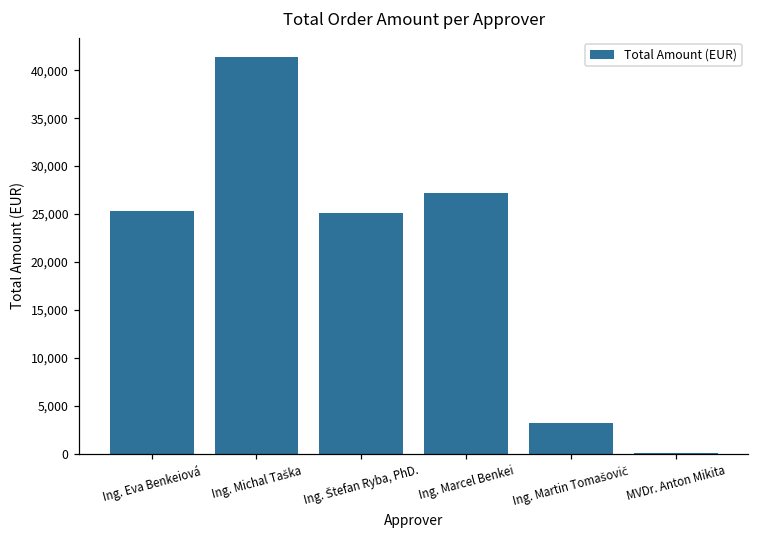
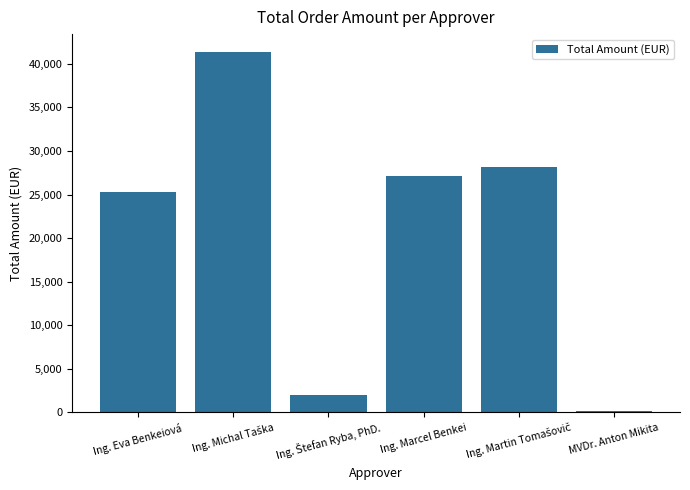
Ing. Štefan Ryba, PhD.: 25,000 -> 2,000
Ing. Martin Tomašovič: 3,000 -> 28,000
